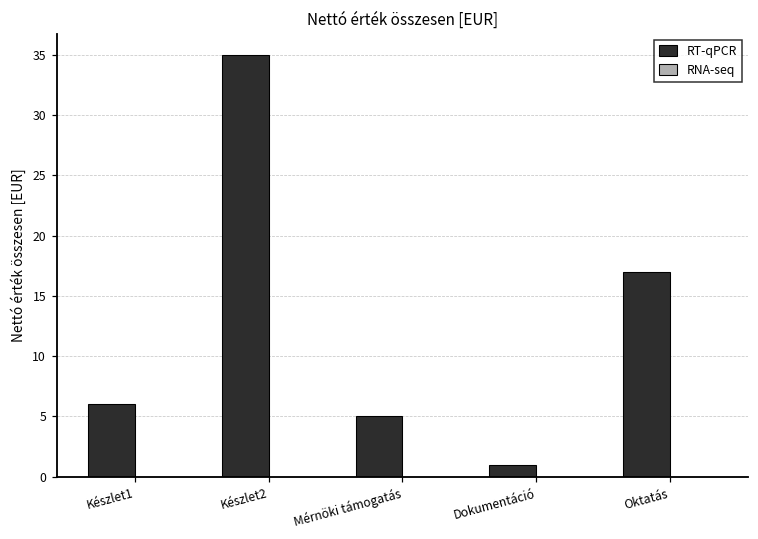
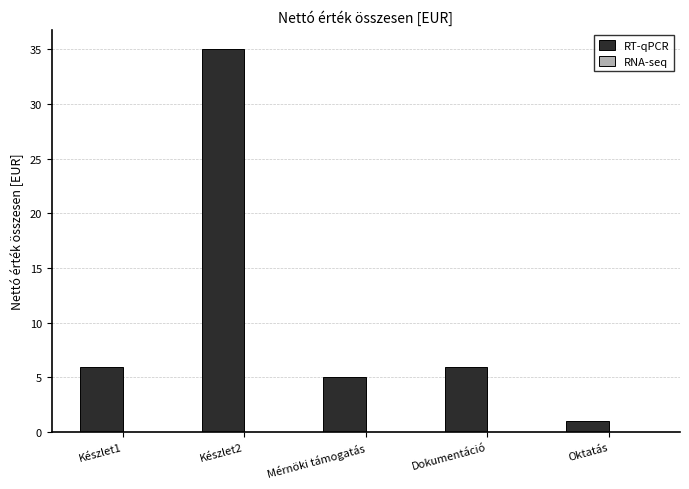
RT-qPCR, Dokumentáció: 1 -> 6
RT-qPCR, Oktatás: 17 -> 1
